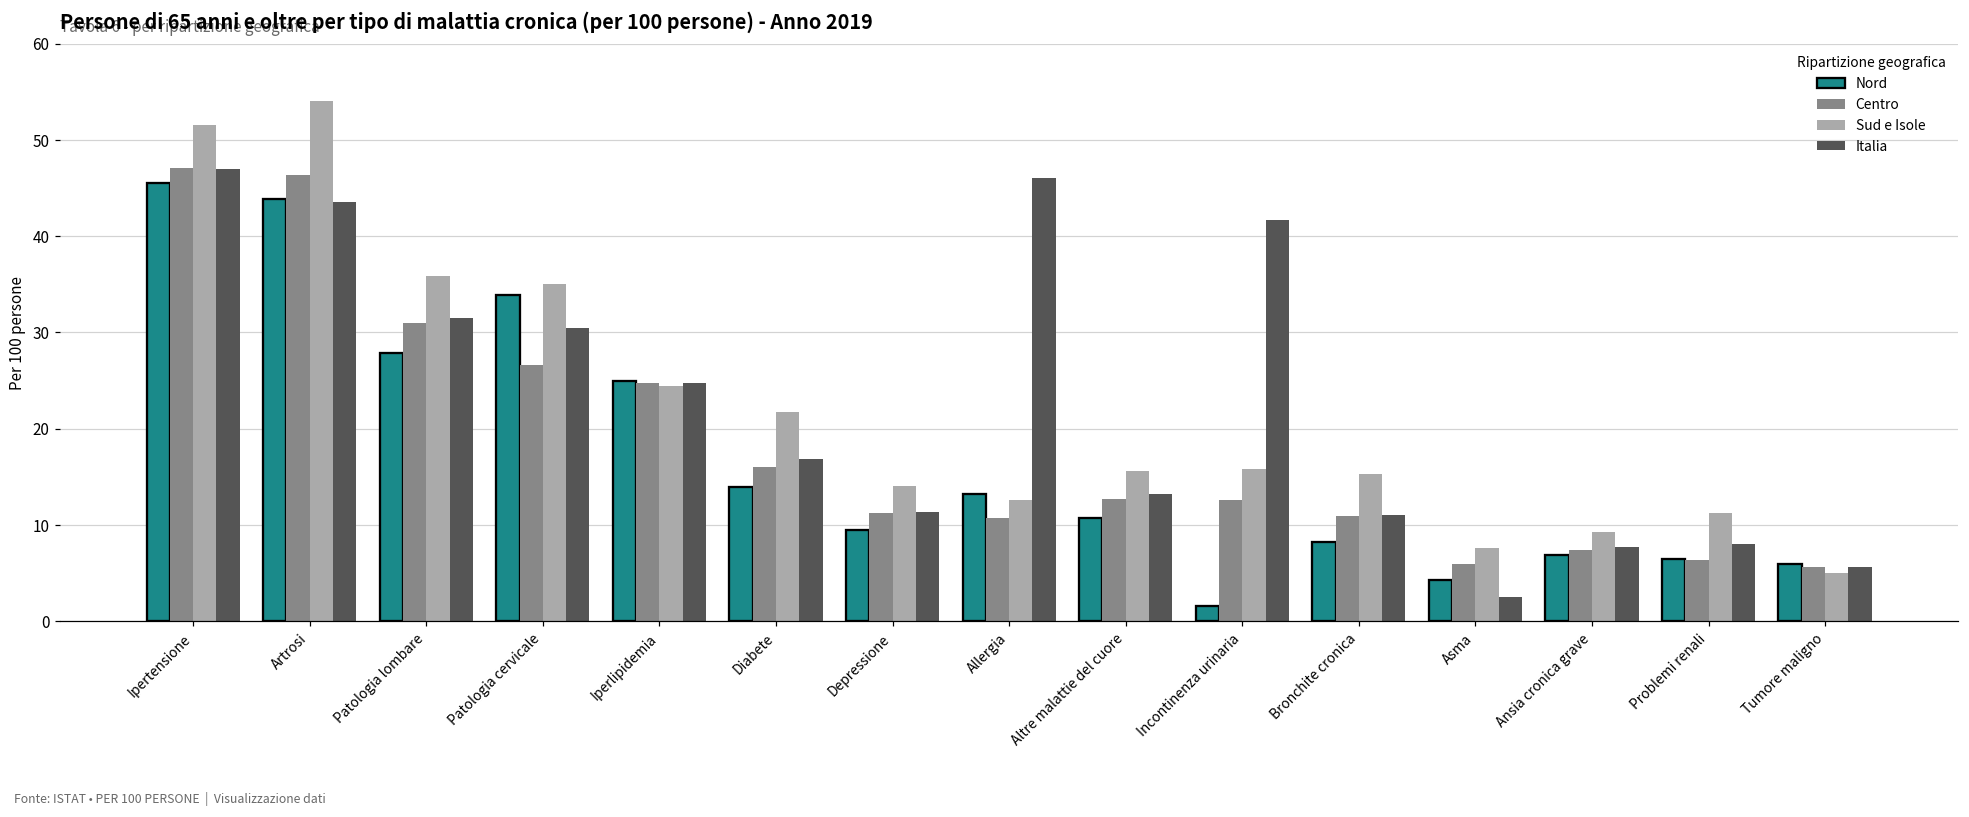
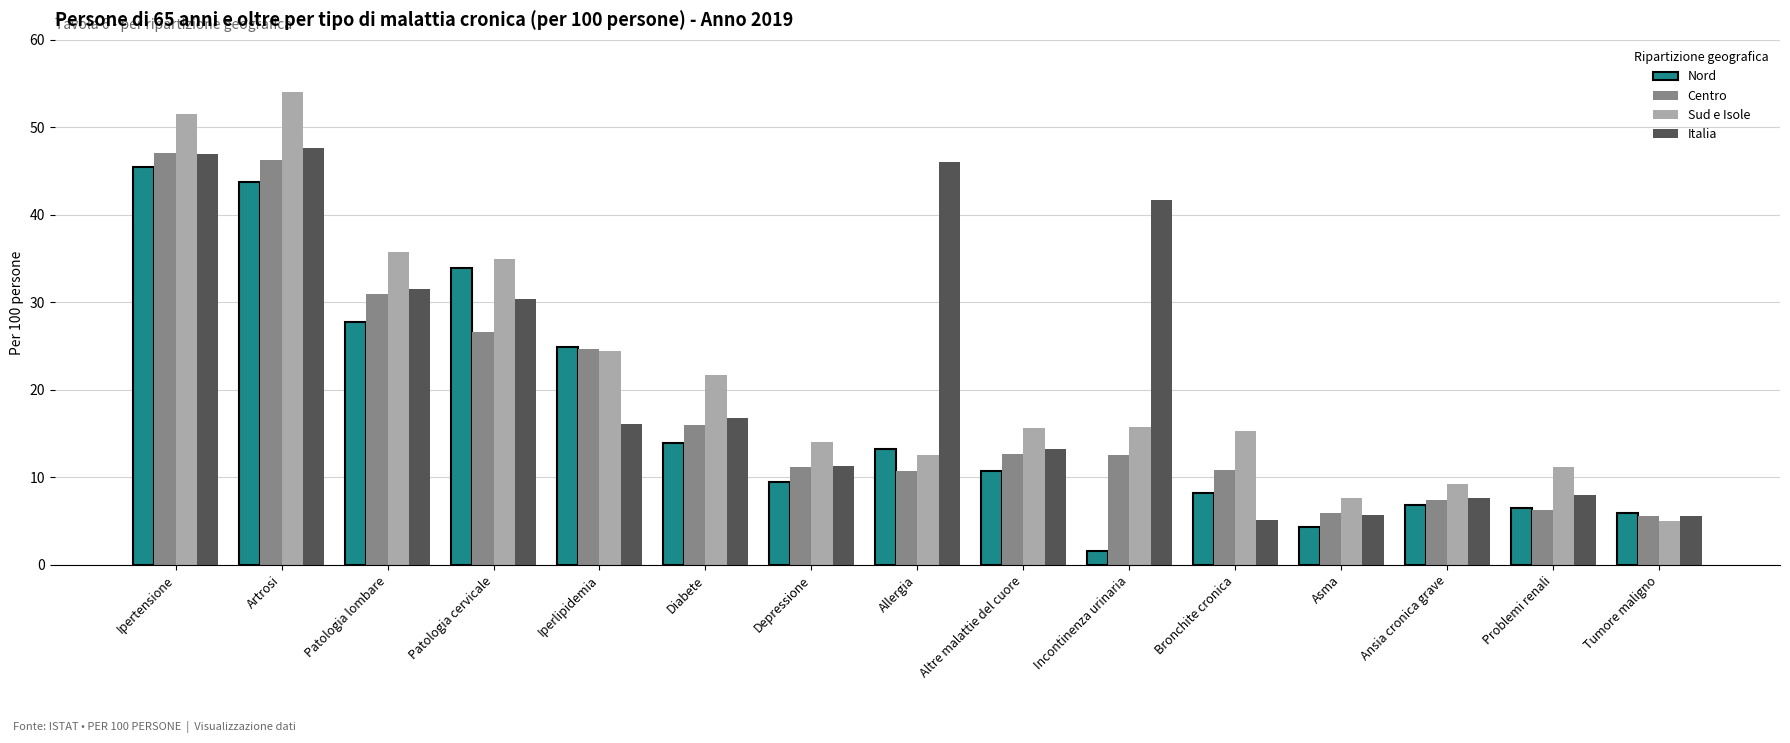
Italia, Artrosi: 44 -> 48
Italia, Iperlipidemia: 25 -> 16
Italia, Bronchite cronica: 11 -> 5
Italia, Asma: 3 -> 6
